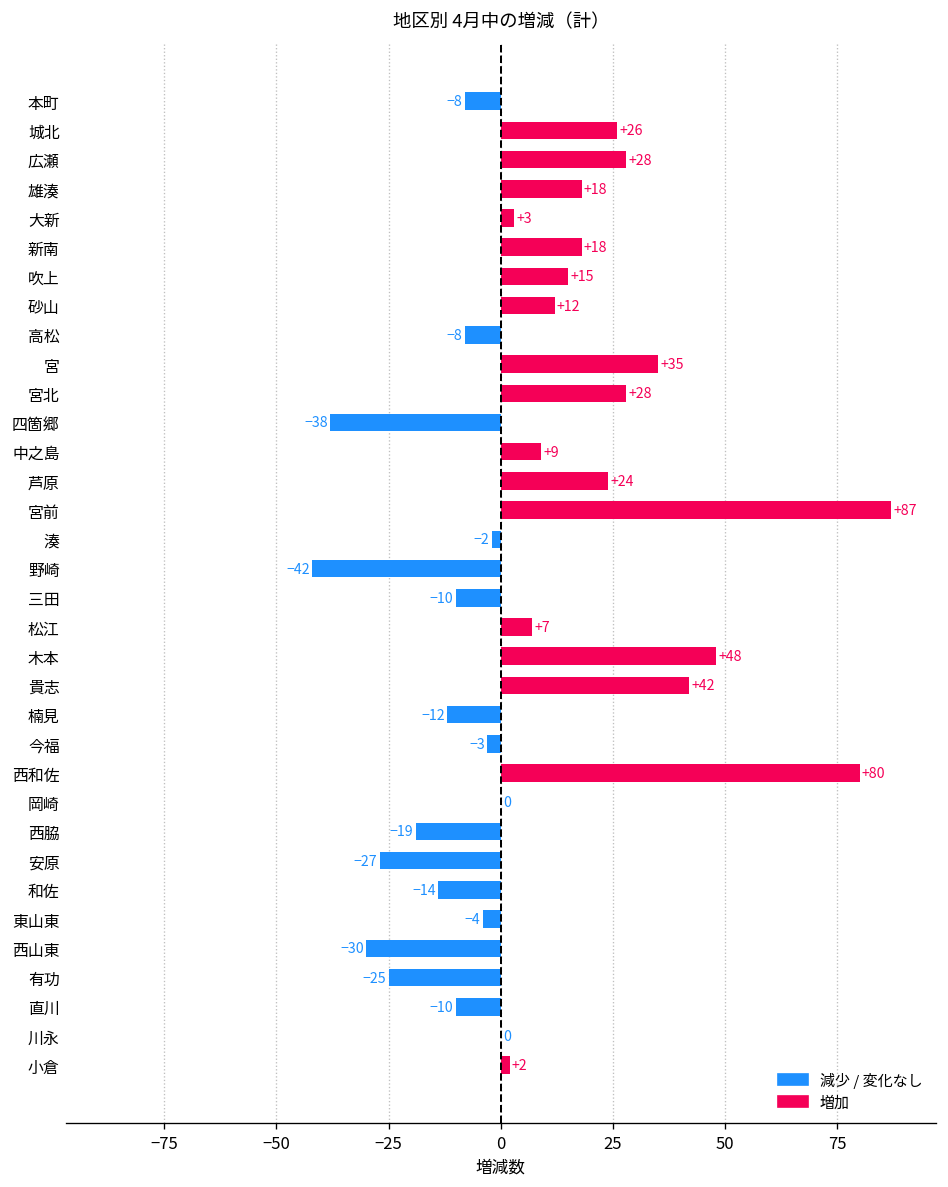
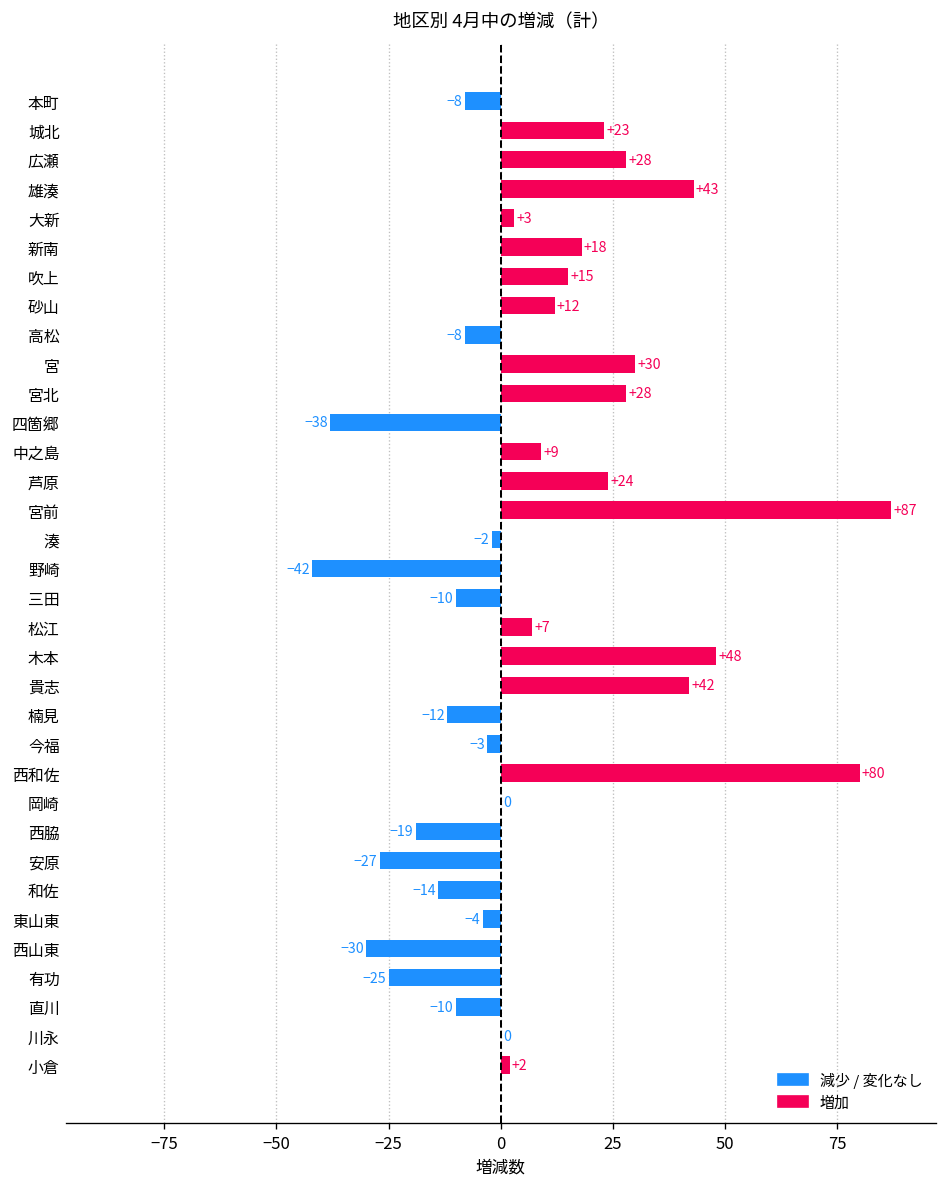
城北: +26 -> +23
雄湊: +18 -> +43
宮: +35 -> +30
